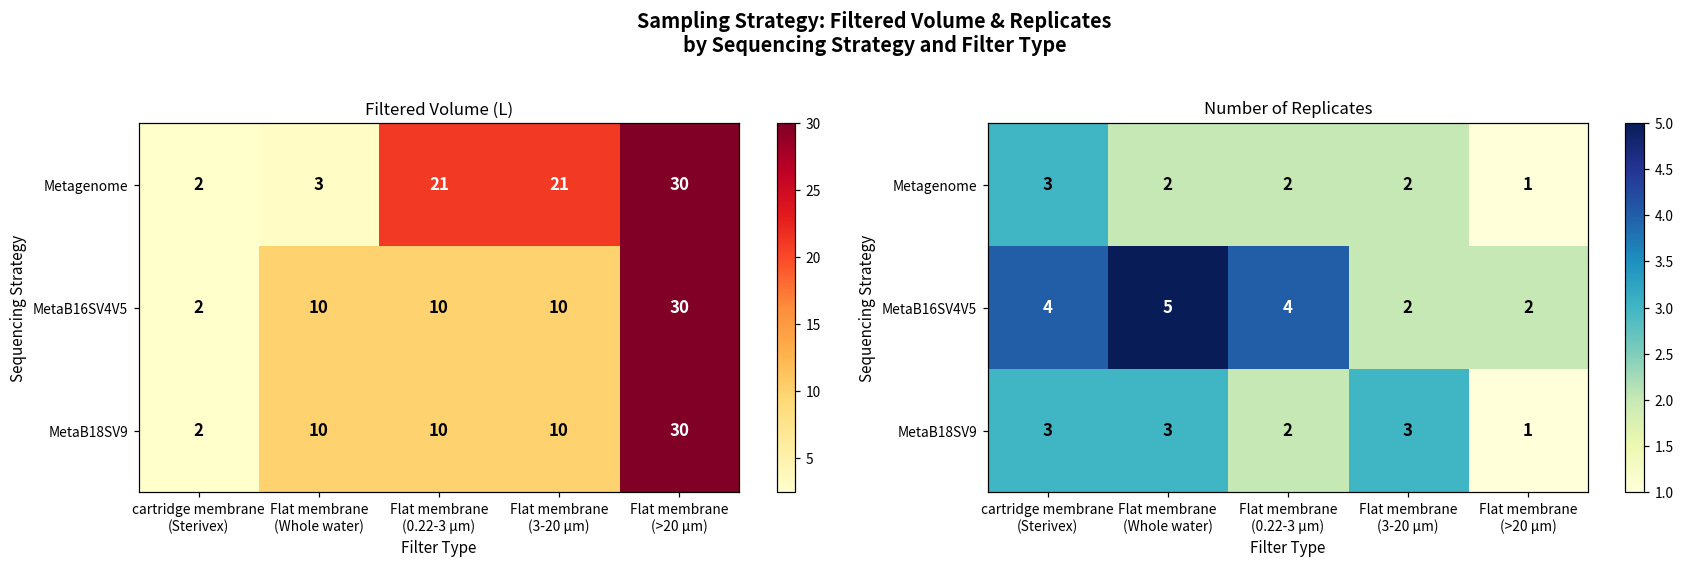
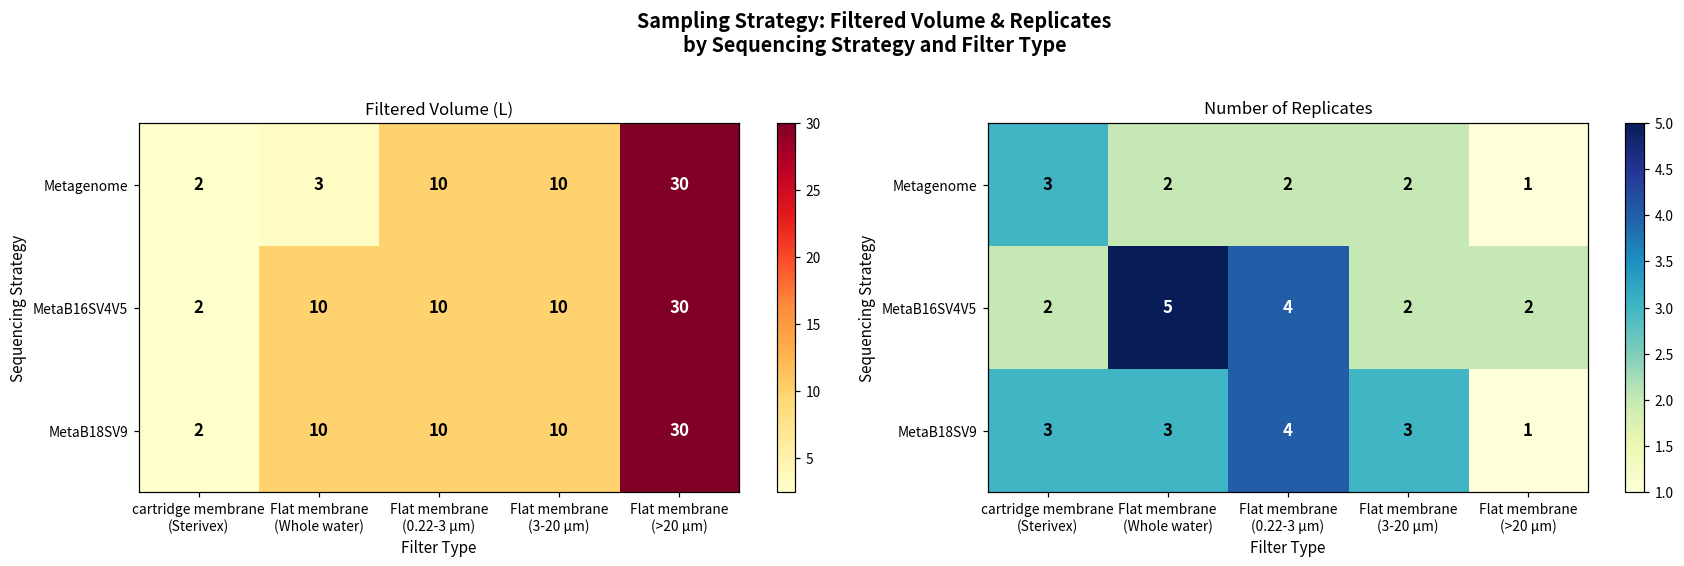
Filtered Volume (L), Metagenome, Flat membrane (0.22-3 µm): 21 -> 10
Filtered Volume (L), Metagenome, Flat membrane (3-20 µm): 21 -> 10
Number of Replicates, MetaB16SV4V5, cartridge membrane (Sterivex): 4 -> 2
Number of Replicates, MetaB18SV9, Flat membrane (0.22-3 µm): 2 -> 4
